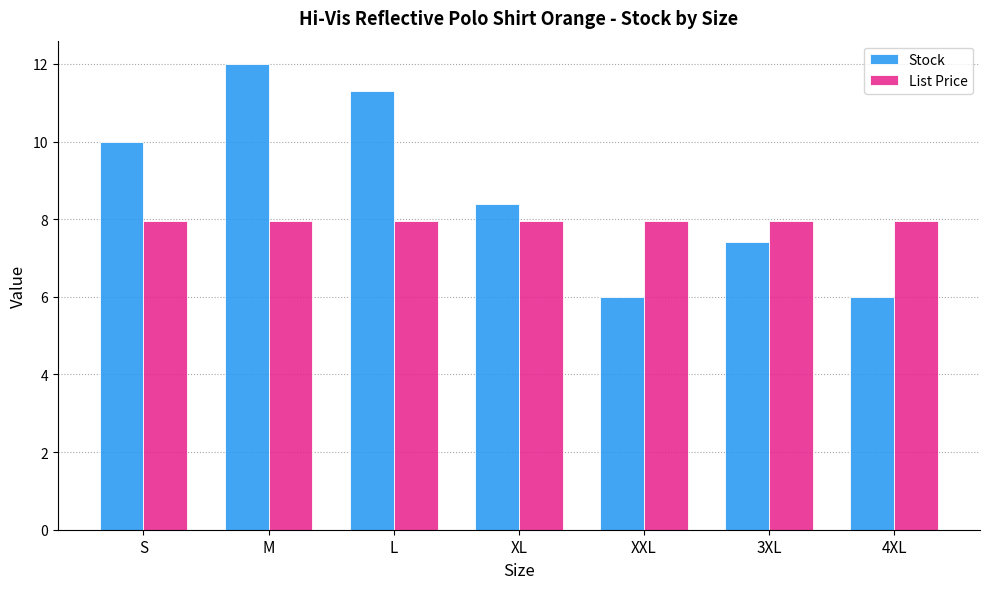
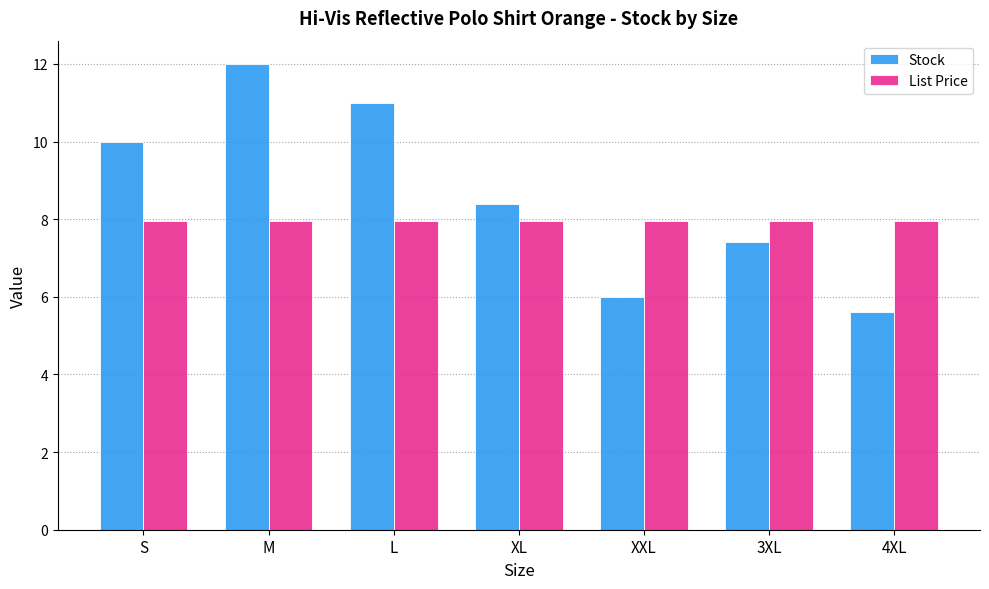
Stock, L: 11.3 -> 11.0
Stock, 4XL: 6.0 -> 5.6
